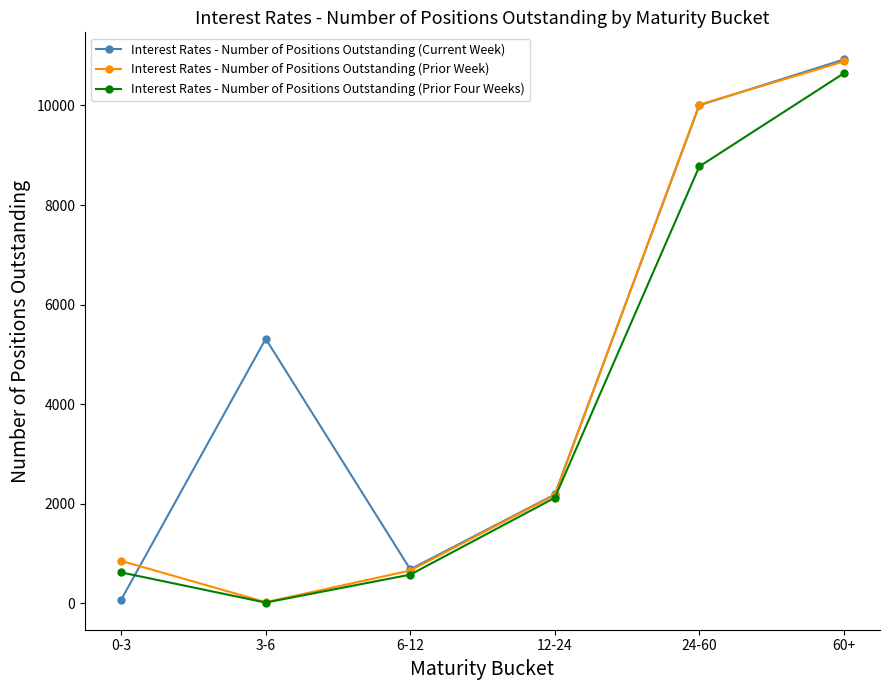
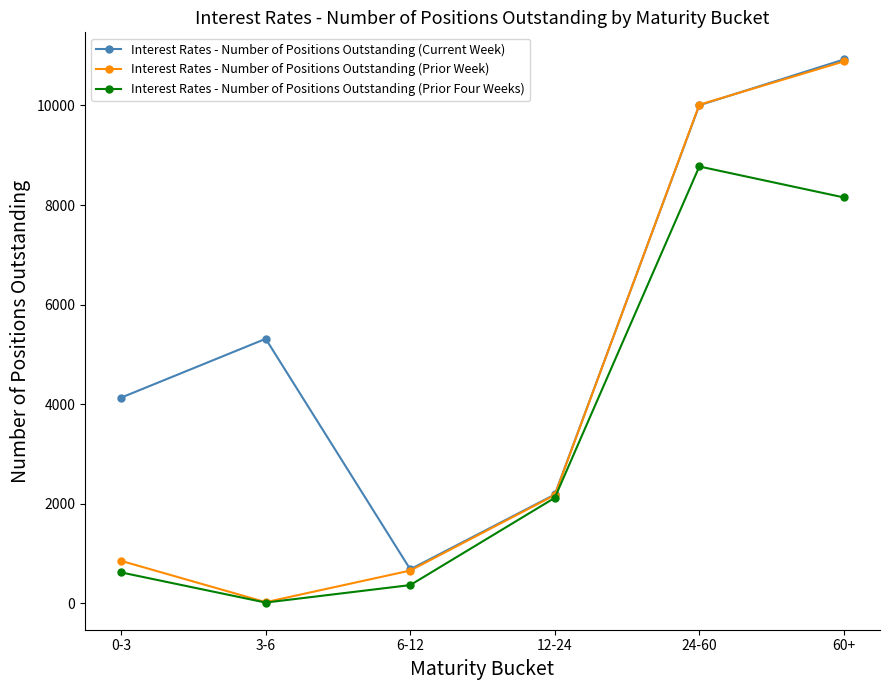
Interest Rates - Number of Positions Outstanding (Current Week), 0-3: 100 -> 4100
Interest Rates - Number of Positions Outstanding (Prior Four Weeks), 6-12: 600 -> 400
Interest Rates - Number of Positions Outstanding (Prior Four Weeks), 60+: 10600 -> 8200
